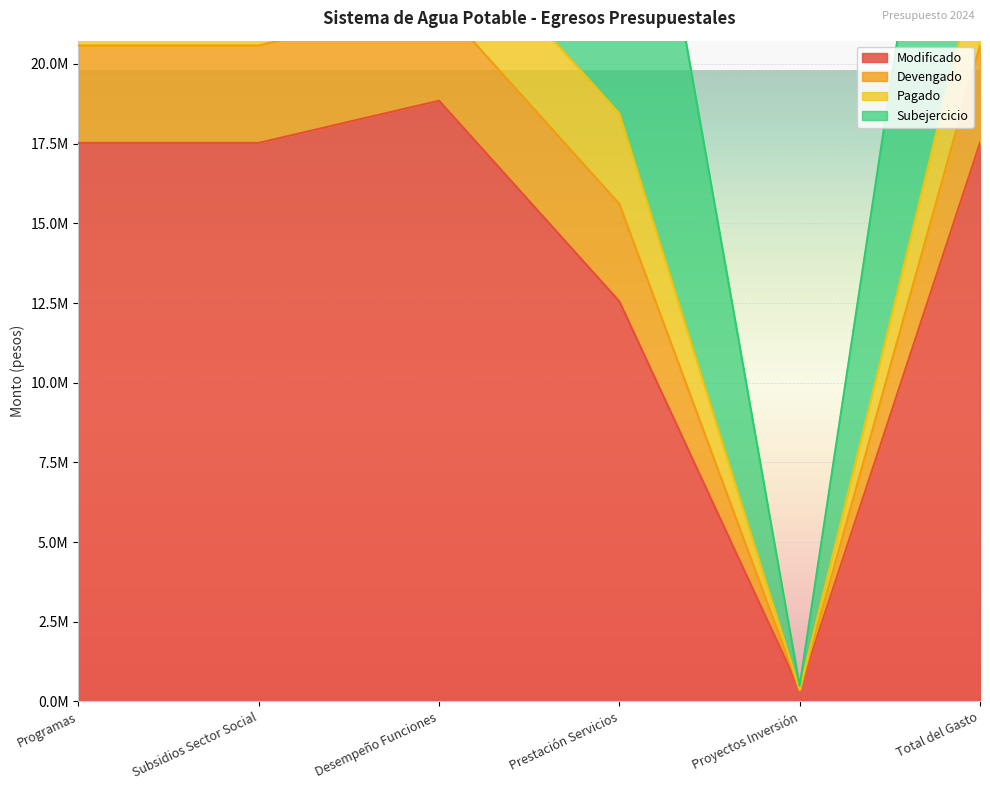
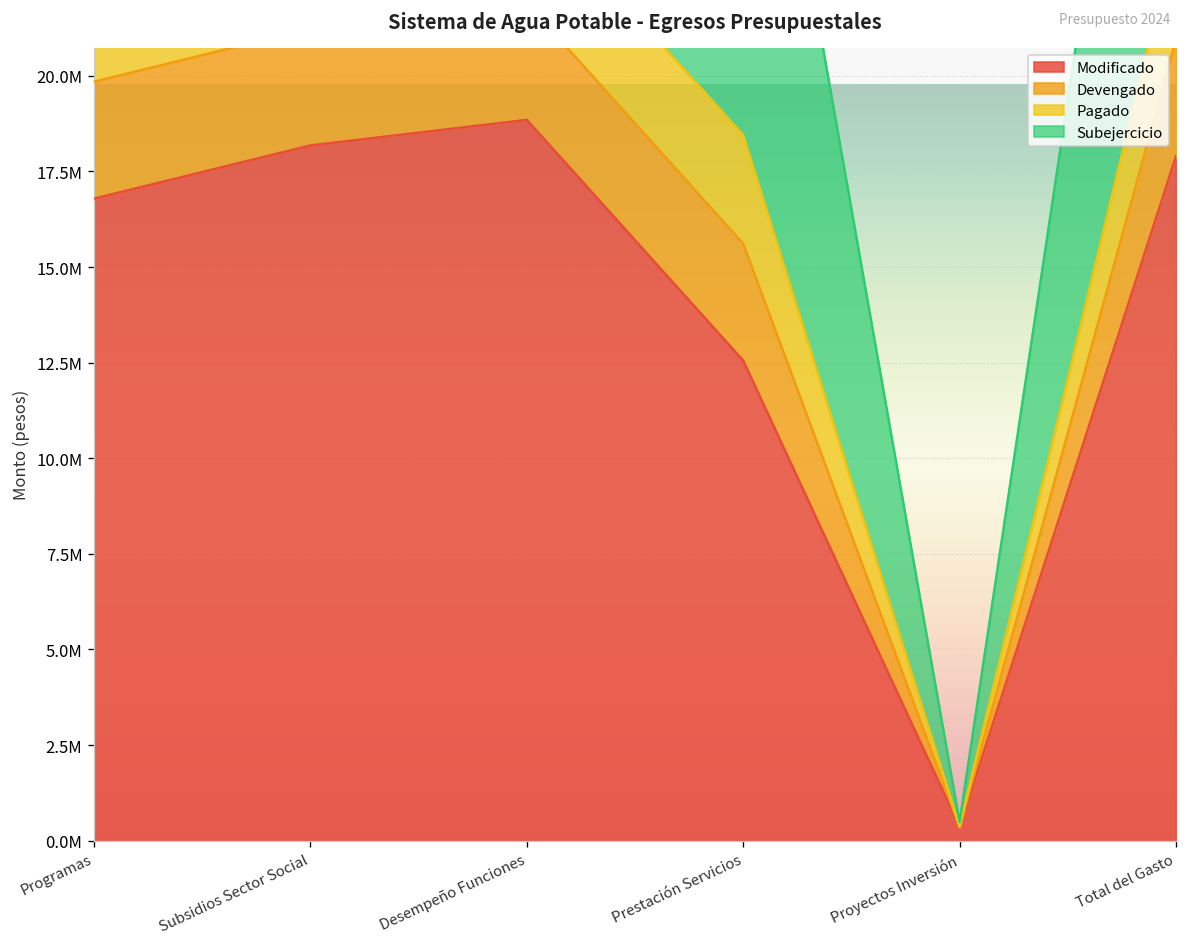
Modificado, Programas: 17500000 -> 16800000
Modificado, Subsidios Sector Social: 17500000 -> 18200000
Modificado, Total del Gasto: 17500000 -> 17900000
